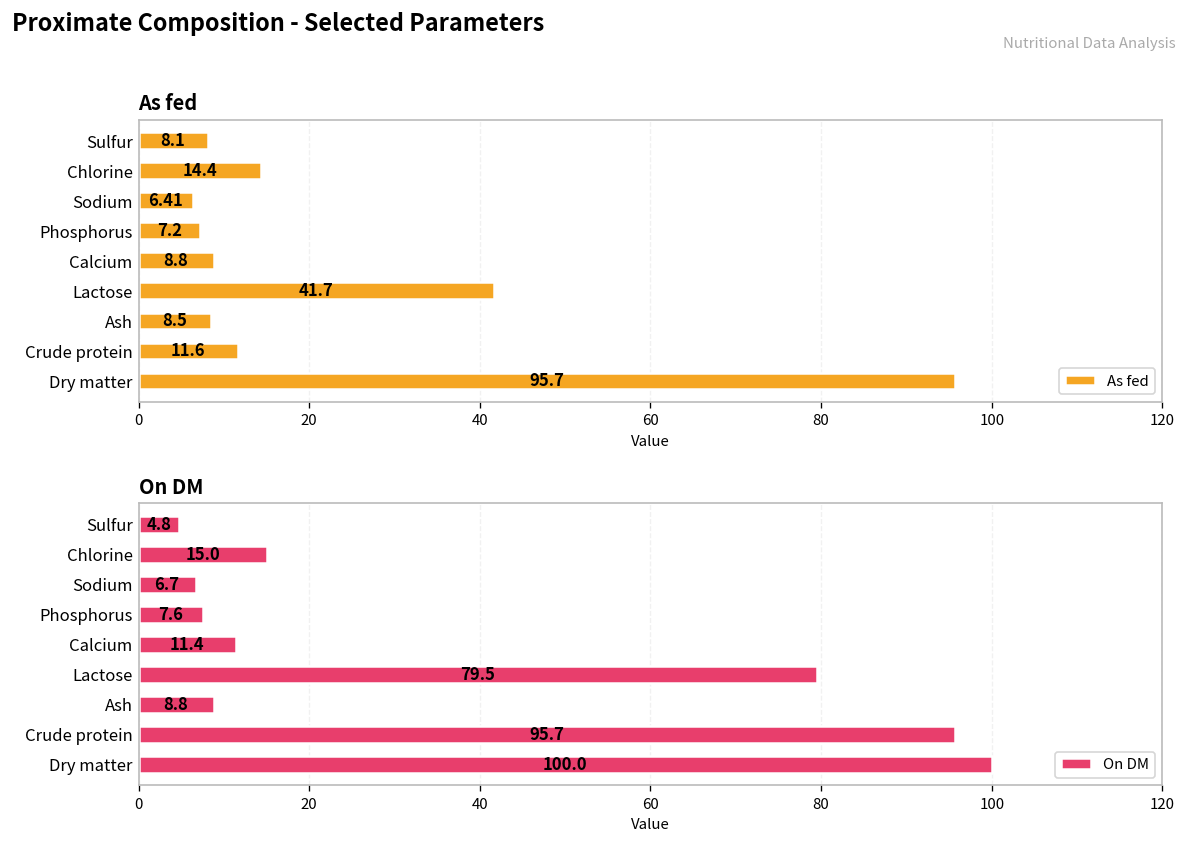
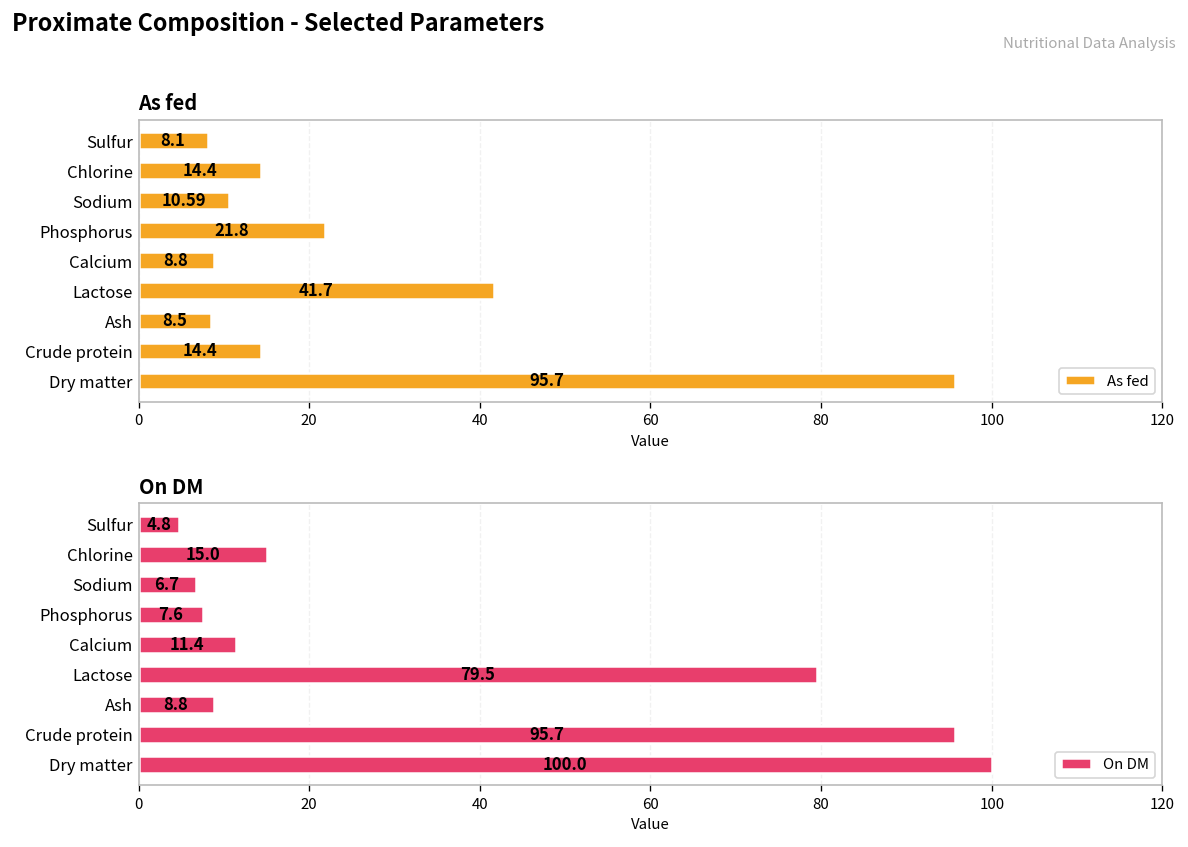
As fed, Sodium: 6.41 -> 10.59
As fed, Phosphorus: 7.2 -> 21.8
As fed, Crude protein: 11.6 -> 14.4
